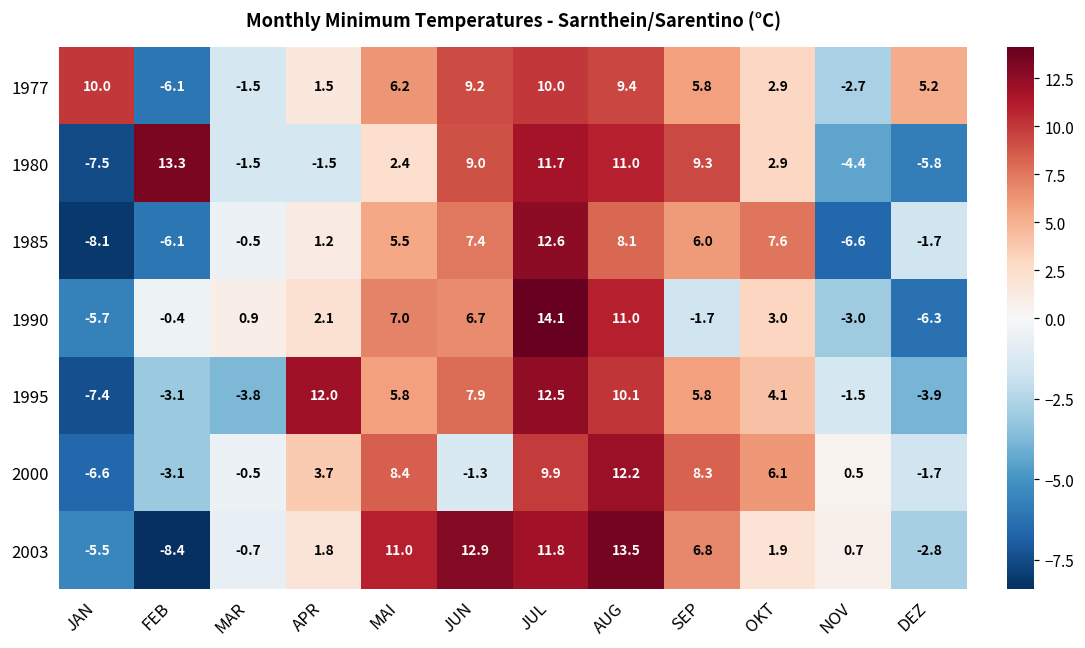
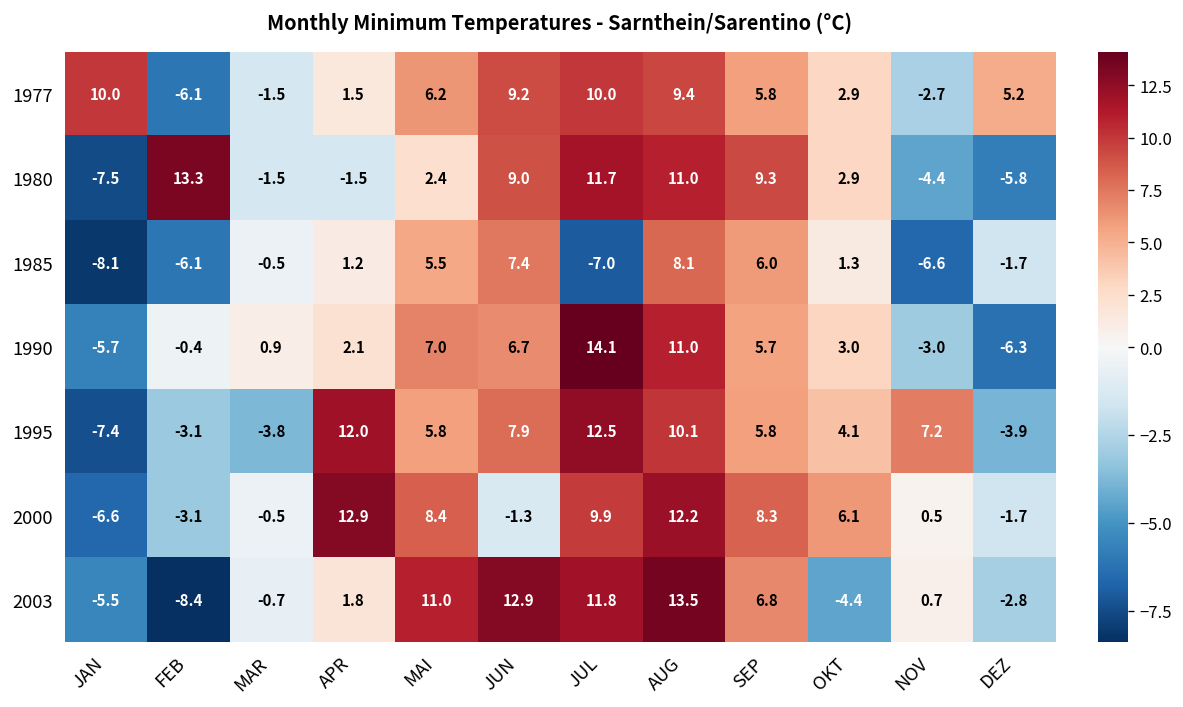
1985, JUL: 12.6 -> -7.0
1985, OKT: 7.6 -> 1.3
1990, SEP: -1.7 -> 5.7
1995, NOV: -1.5 -> 7.2
2000, APR: 3.7 -> 12.9
2003, OKT: 1.9 -> -4.4
